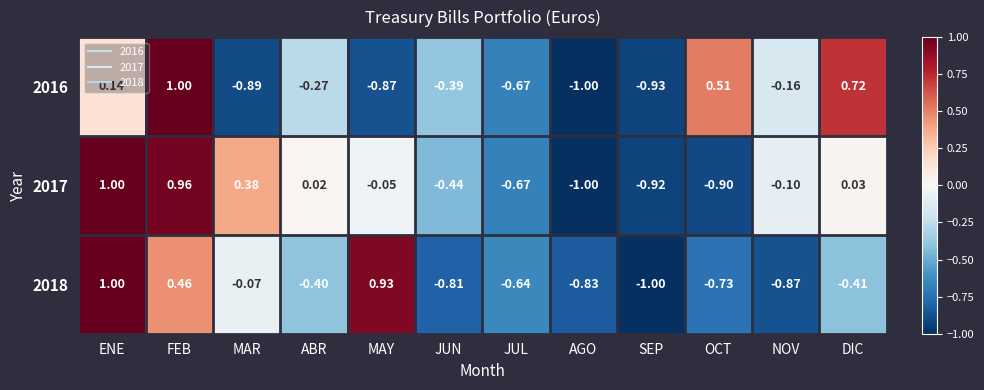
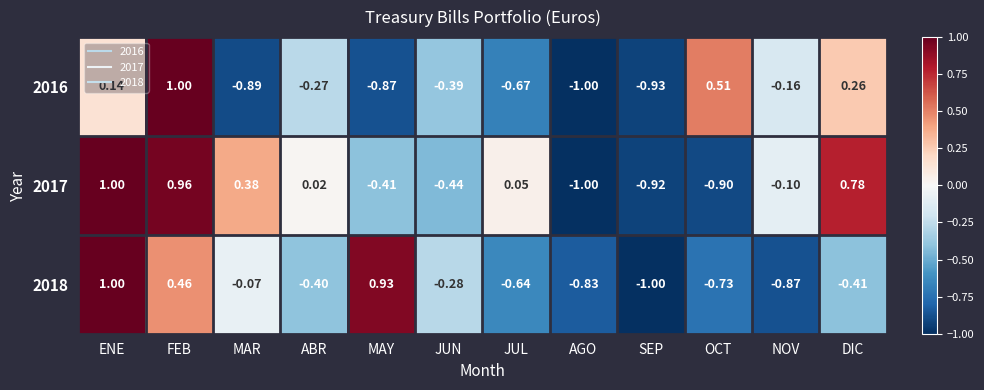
2016, DIC: 0.72 -> 0.26
2017, MAY: -0.05 -> -0.41
2017, JUL: -0.67 -> 0.05
2017, DIC: 0.03 -> 0.78
2018, JUN: -0.81 -> -0.28
